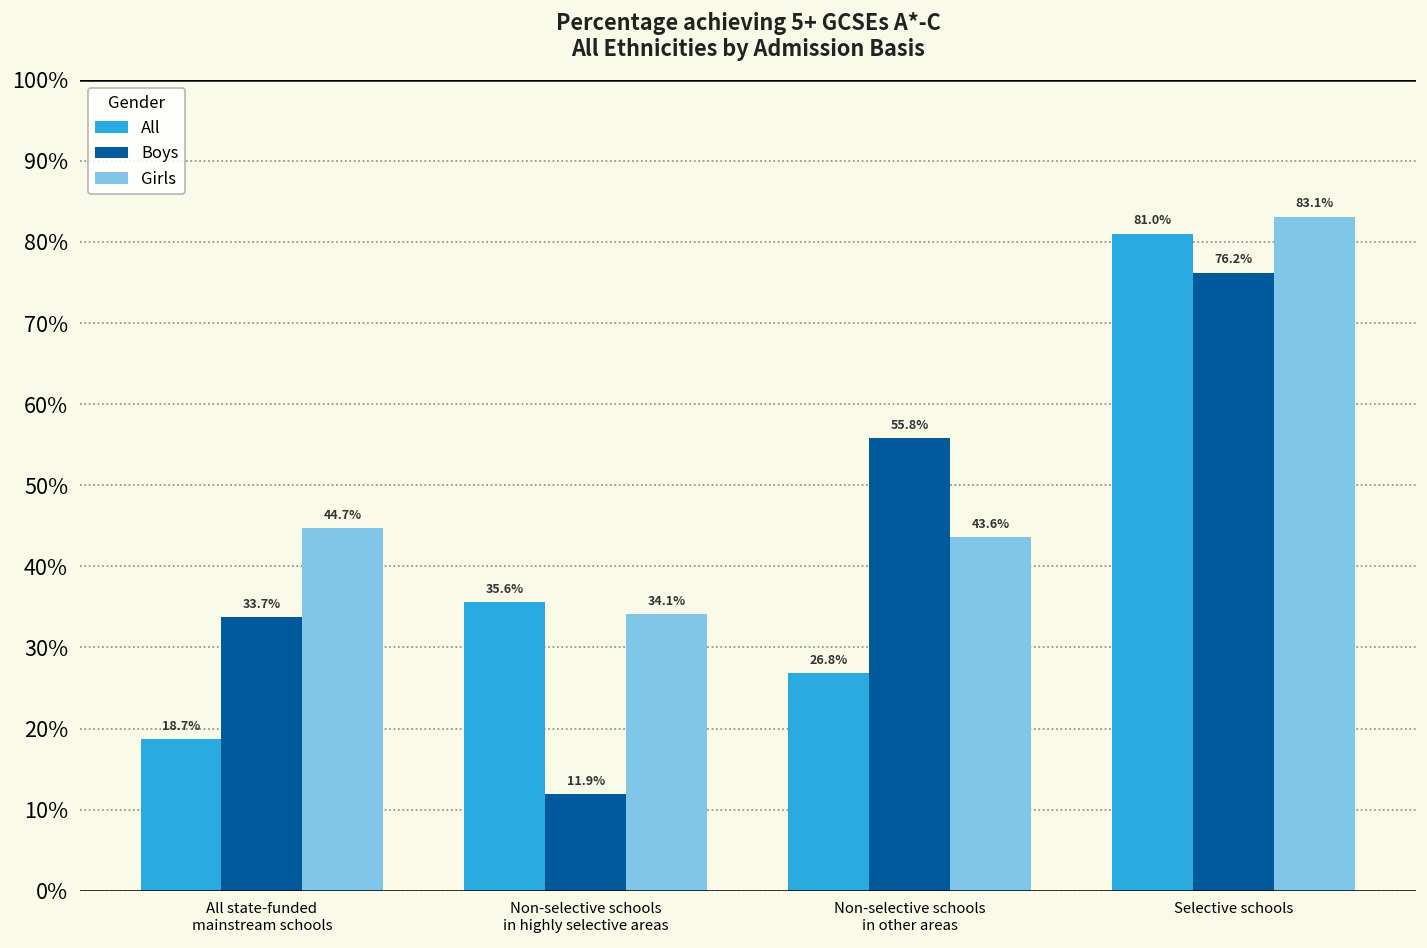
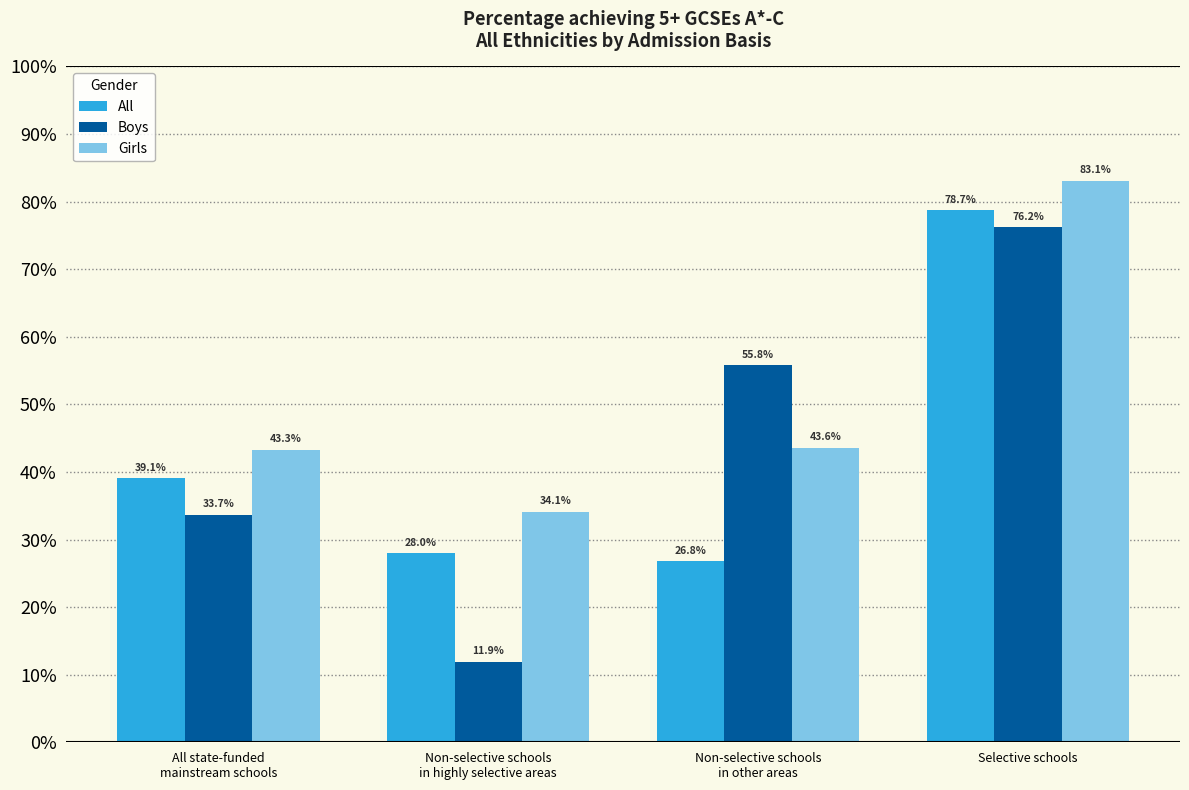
All, All state-funded mainstream schools: 18.7% -> 39.1%
Girls, All state-funded mainstream schools: 44.7% -> 43.3%
All, Non-selective schools in highly selective areas: 35.6% -> 28.0%
All, Selective schools: 81.0% -> 78.7%
